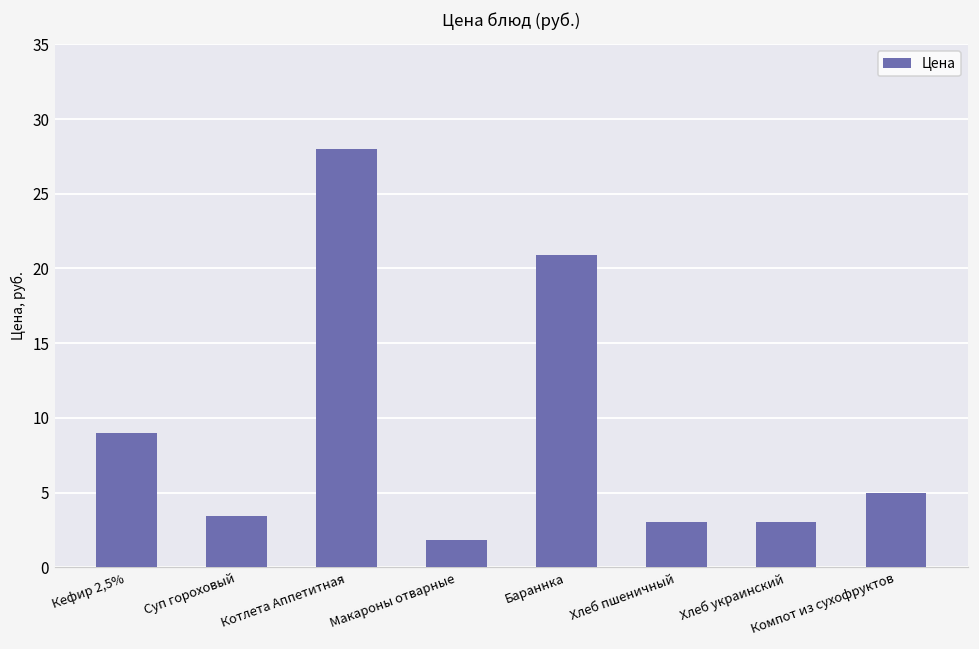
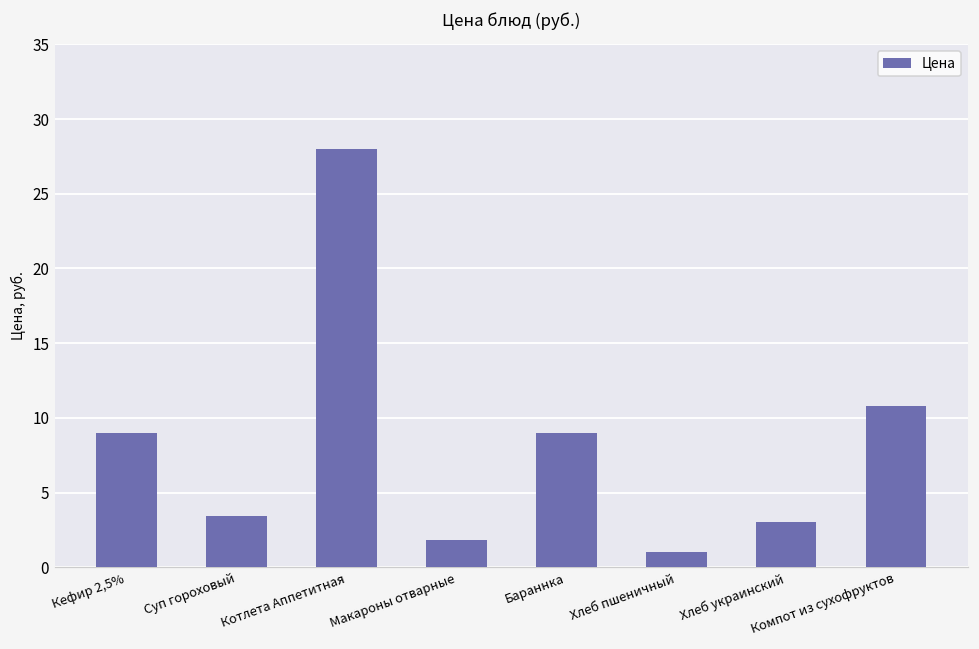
Бараннка: 20.9 -> 9.0
Хлеб пшеничный: 3 -> 1
Компот из сухофруктов: 5.0 -> 10.8
